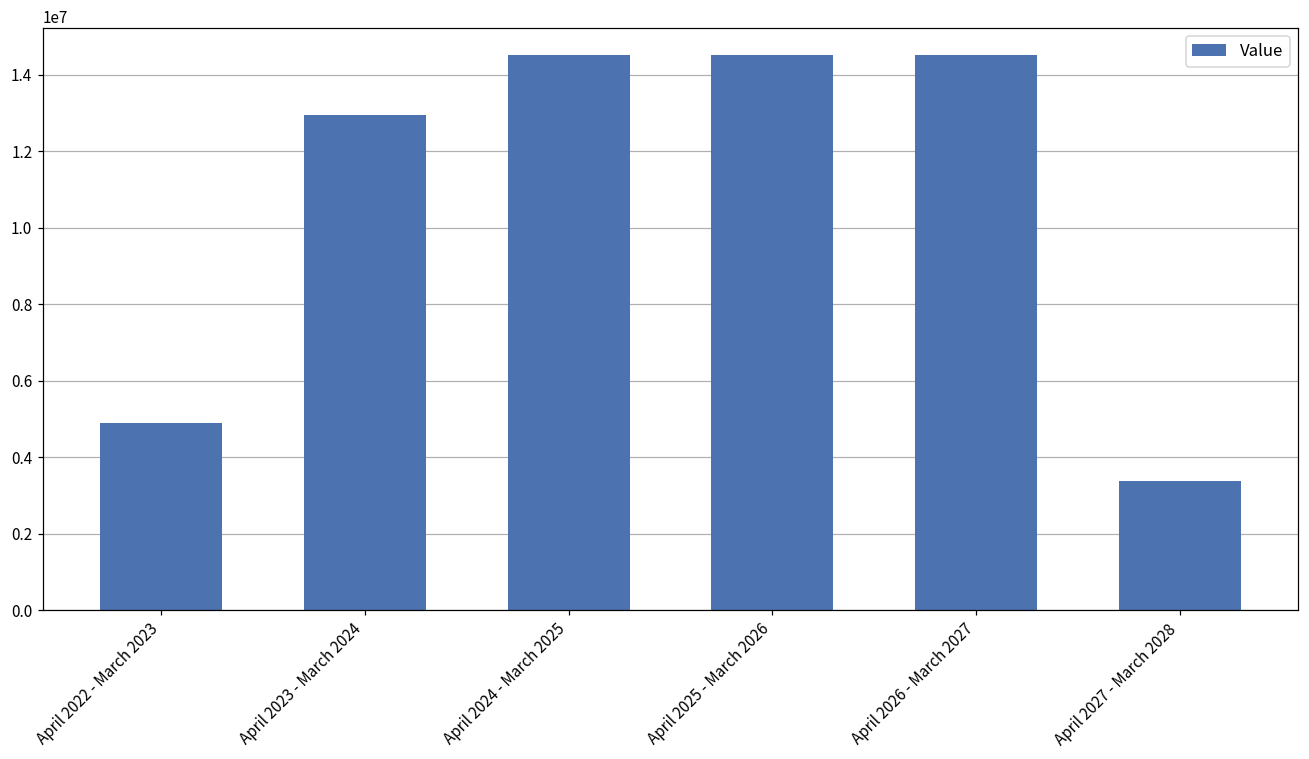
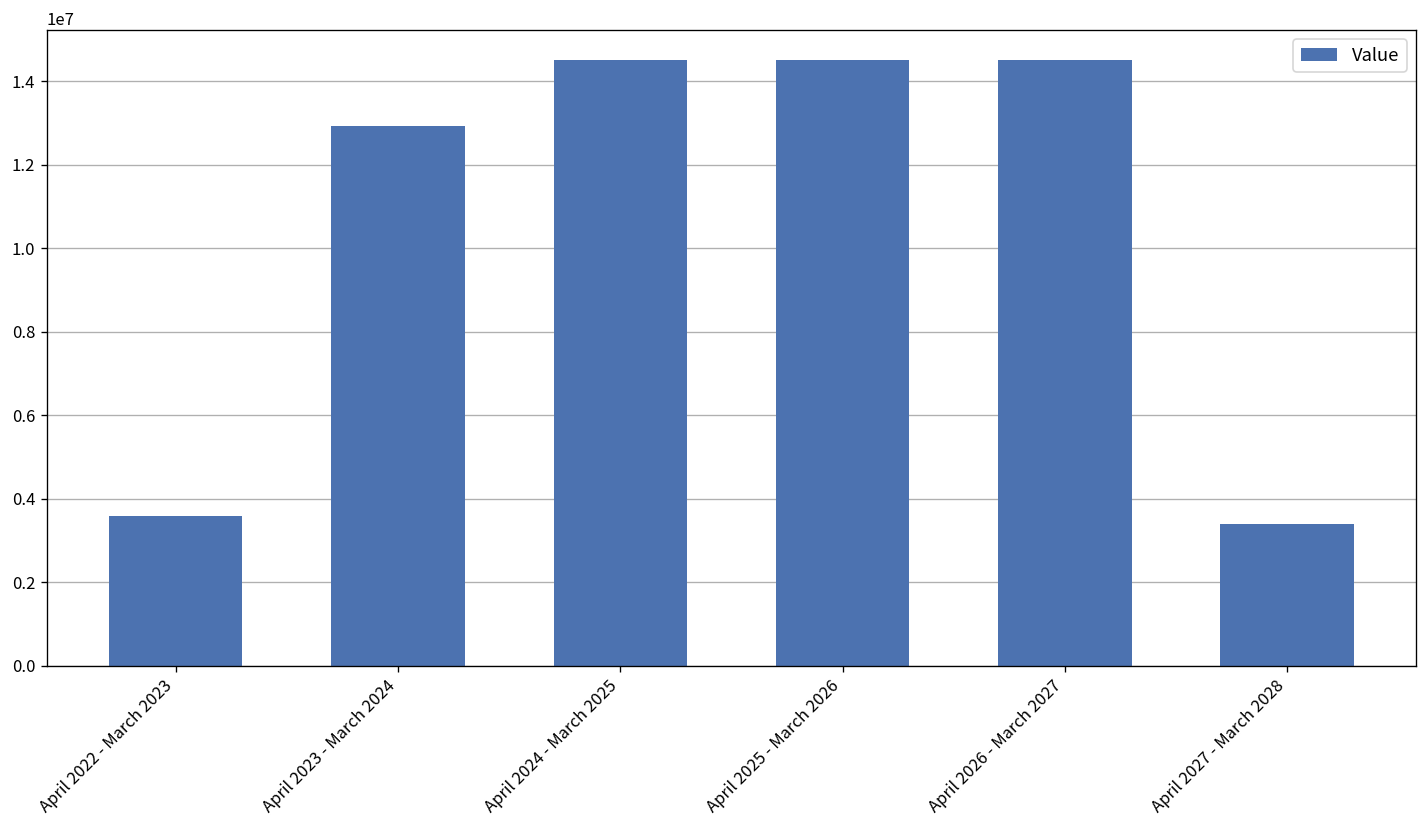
April 2022 - March 2023: 4900000 -> 3600000
